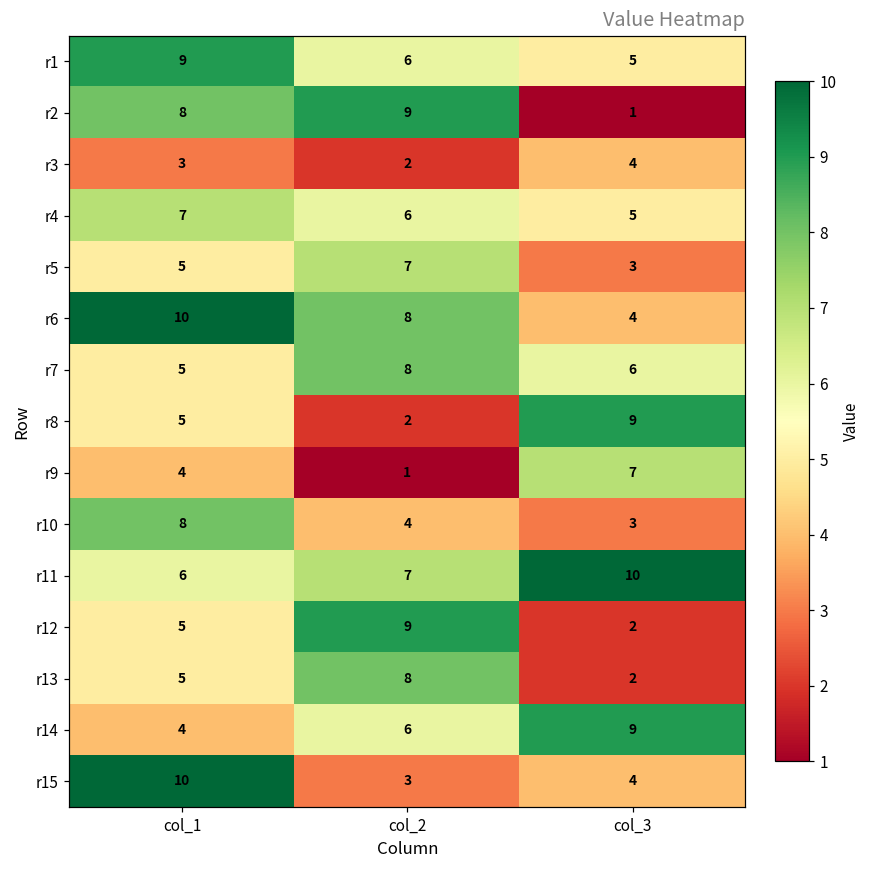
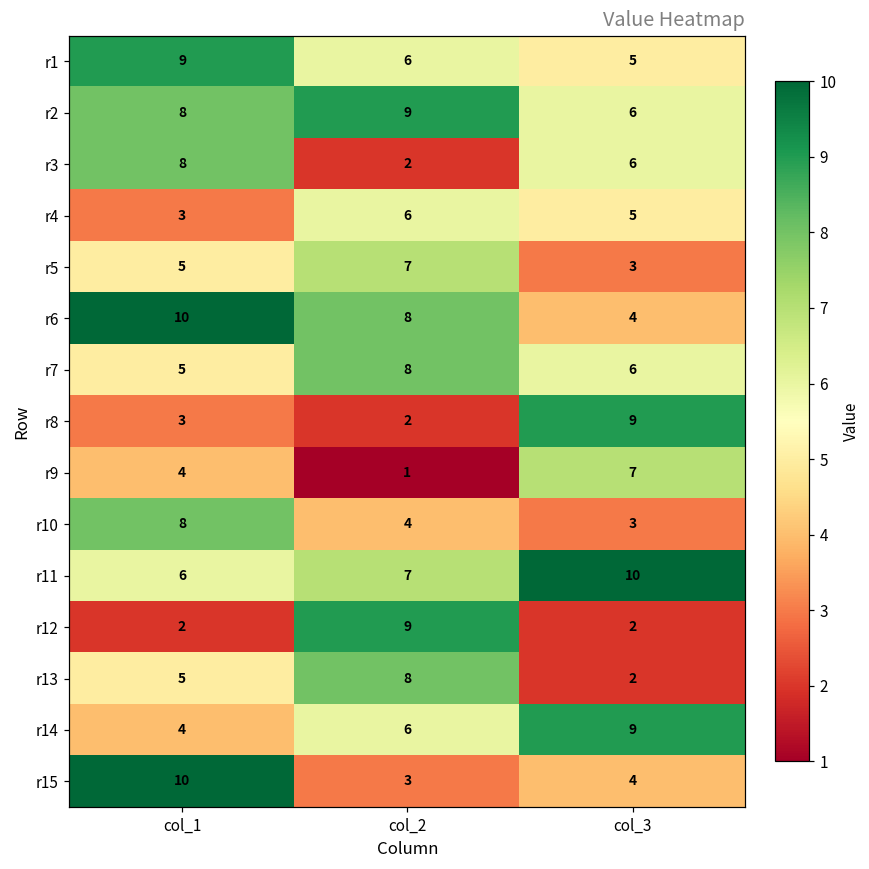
r2, col_3: 1 -> 6
r3, col_1: 3 -> 8
r3, col_3: 4 -> 6
r4, col_1: 7 -> 3
r8, col_1: 5 -> 3
r12, col_1: 5 -> 2
